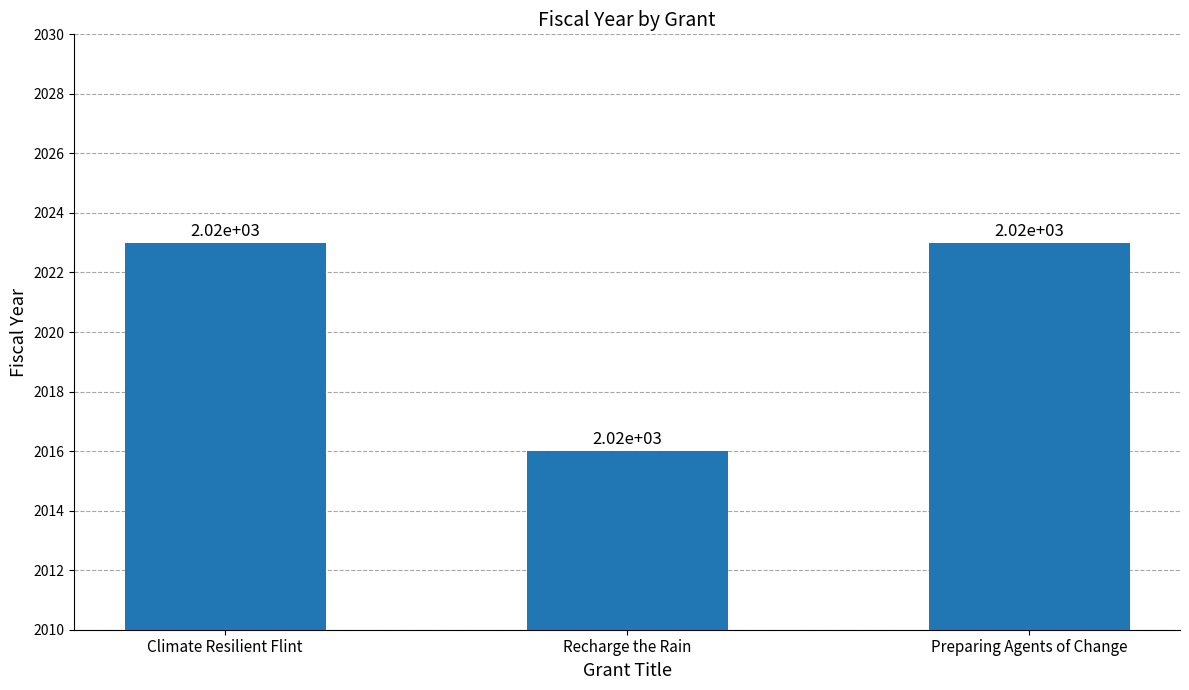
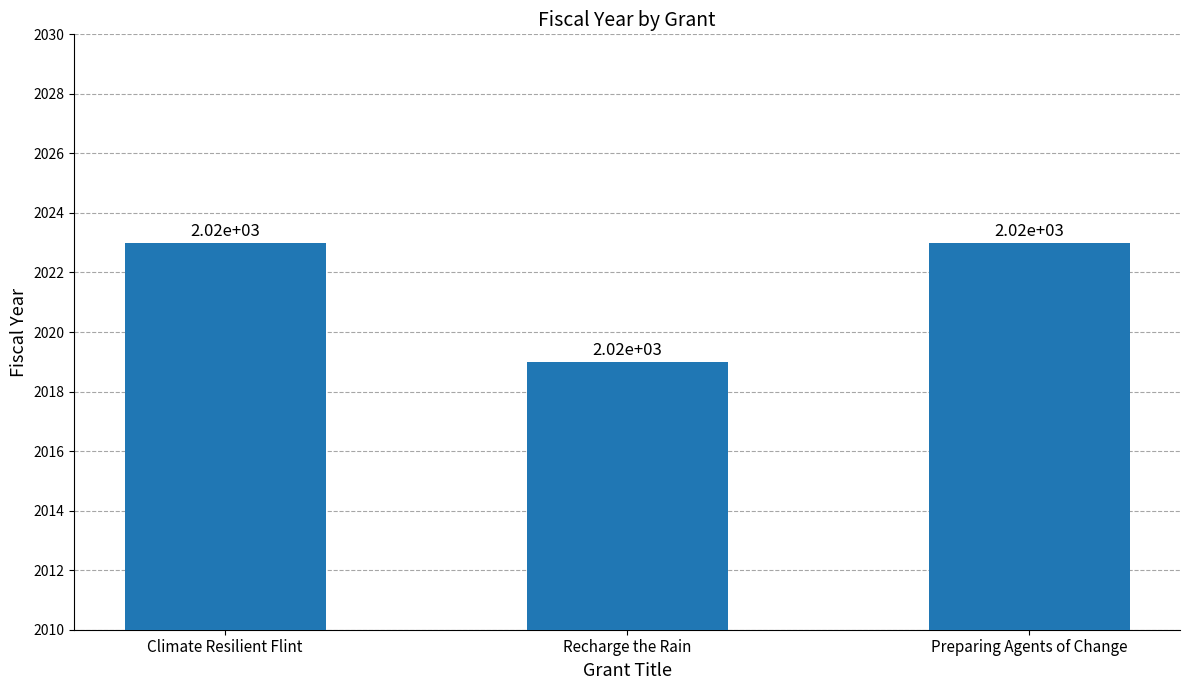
Recharge the Rain: 2016 -> 2019
